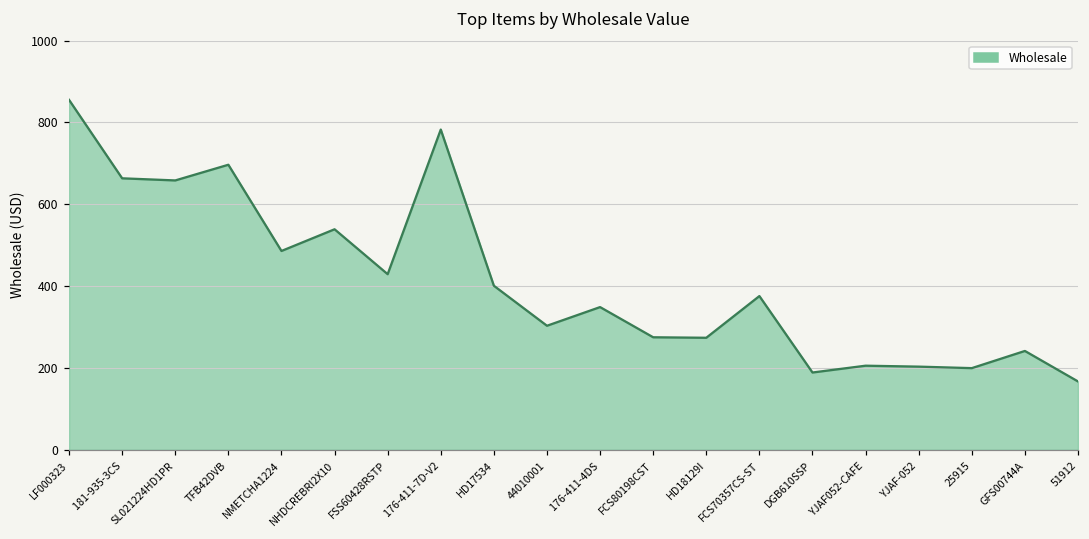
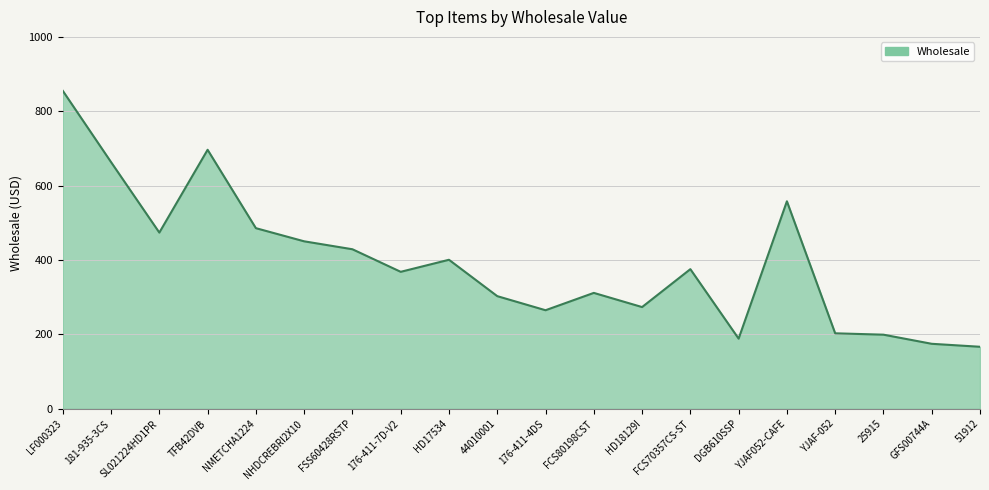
SL021224HD1PR: 660 -> 470
NHDCREBRI2X10: 540 -> 450
176-411-7D-V2: 780 -> 370
176-411-4DS: 350 -> 270
FCS80198CST: 270 -> 310
YJAF052-CAFE: 210 -> 560
GFS00744A: 240 -> 170
